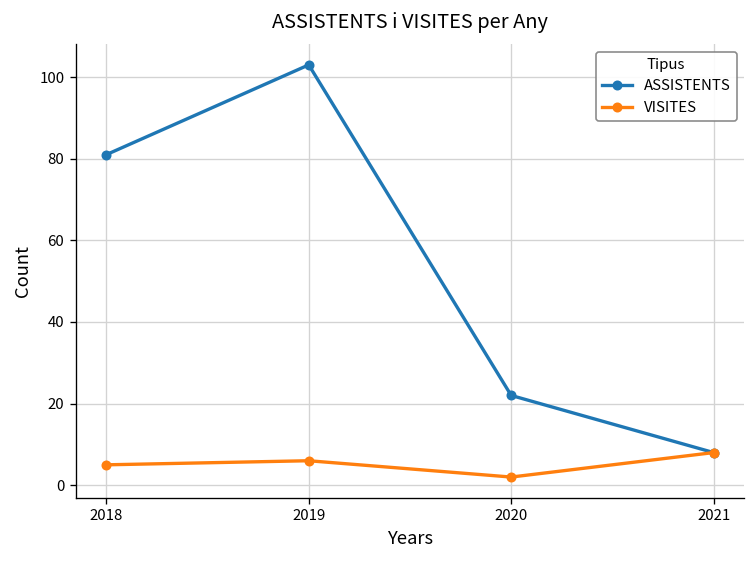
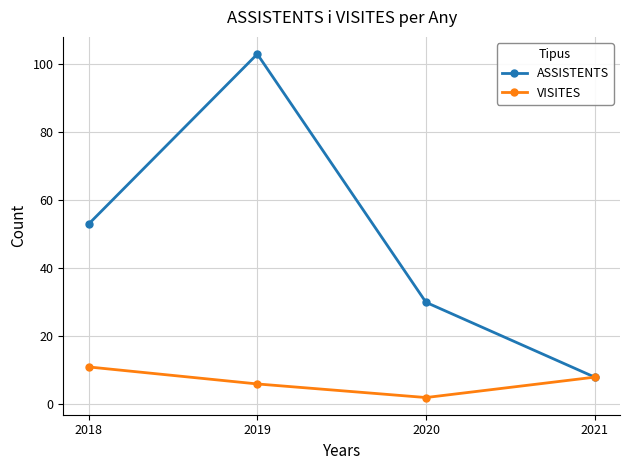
ASSISTENTS, 2018: 81 -> 53
VISITES, 2018: 5 -> 11
ASSISTENTS, 2020: 22 -> 30
